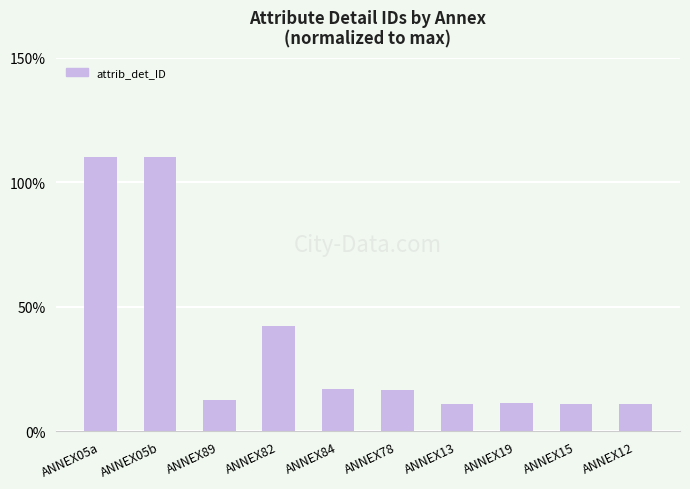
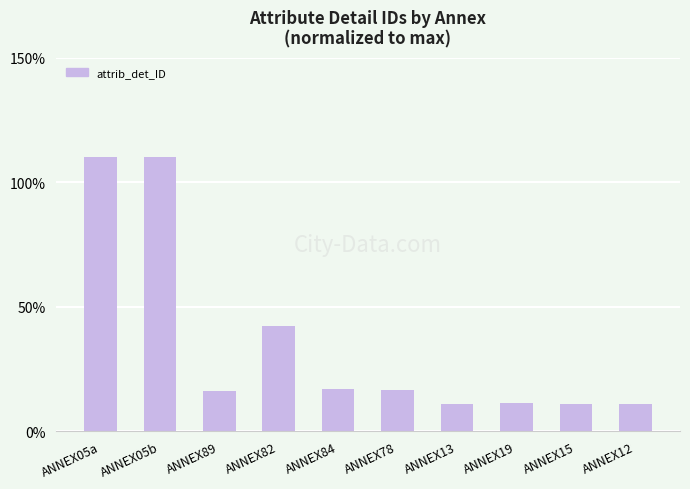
ANNEX89: 13% -> 16%
